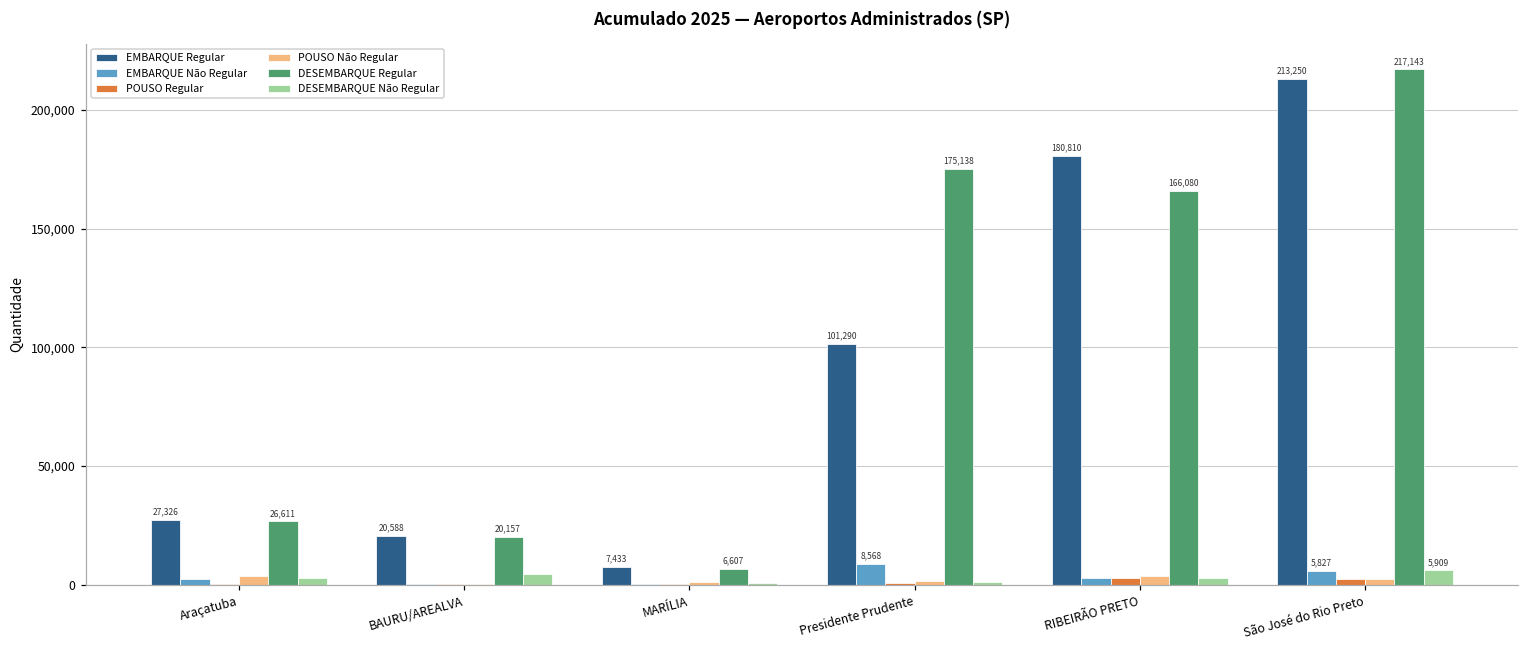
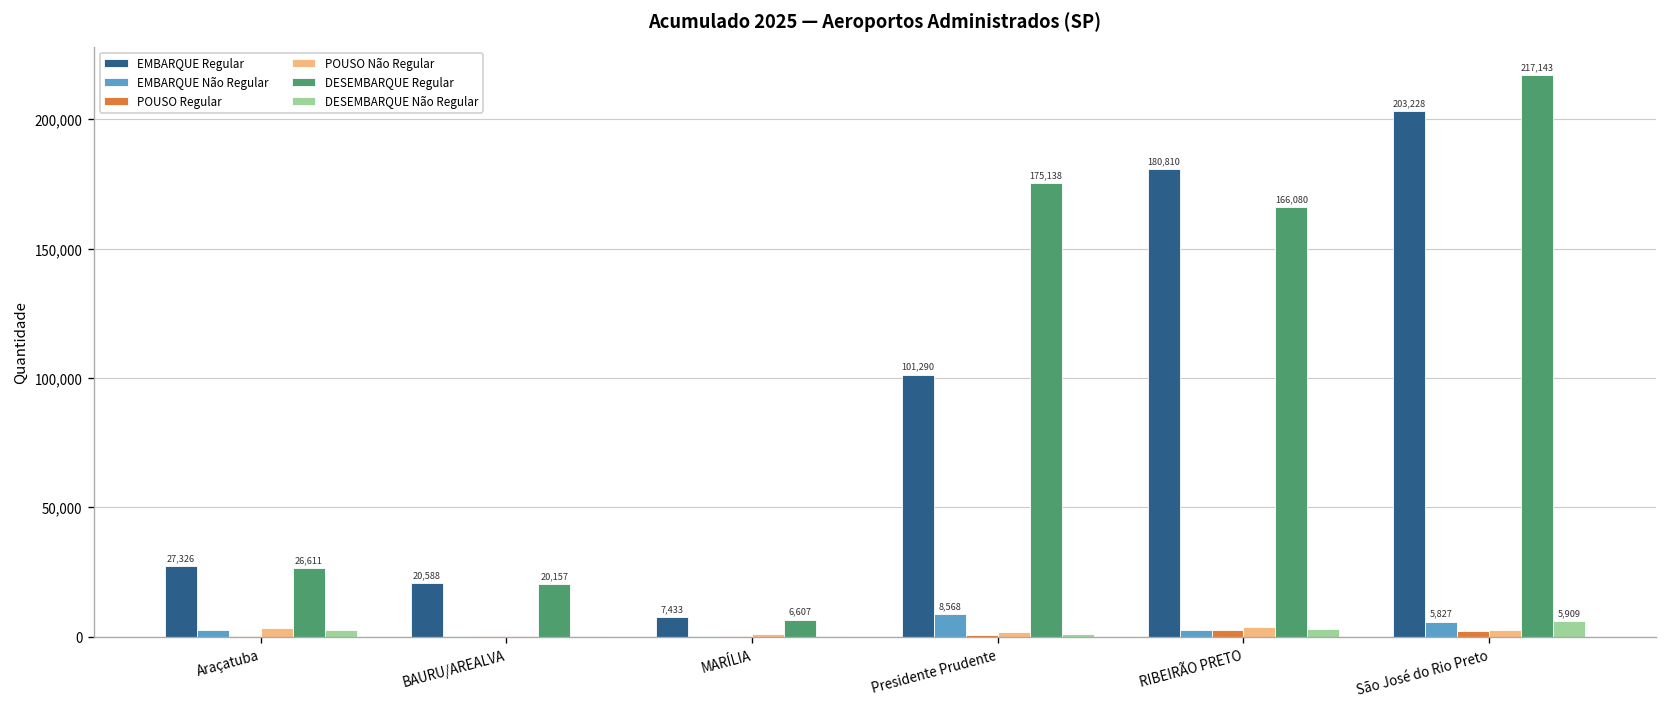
DESEMBARQUE Não Regular, BAURU/AREALVA: 4,000 -> 0
EMBARQUE Regular, São José do Rio Preto: 213,250 -> 203,228
